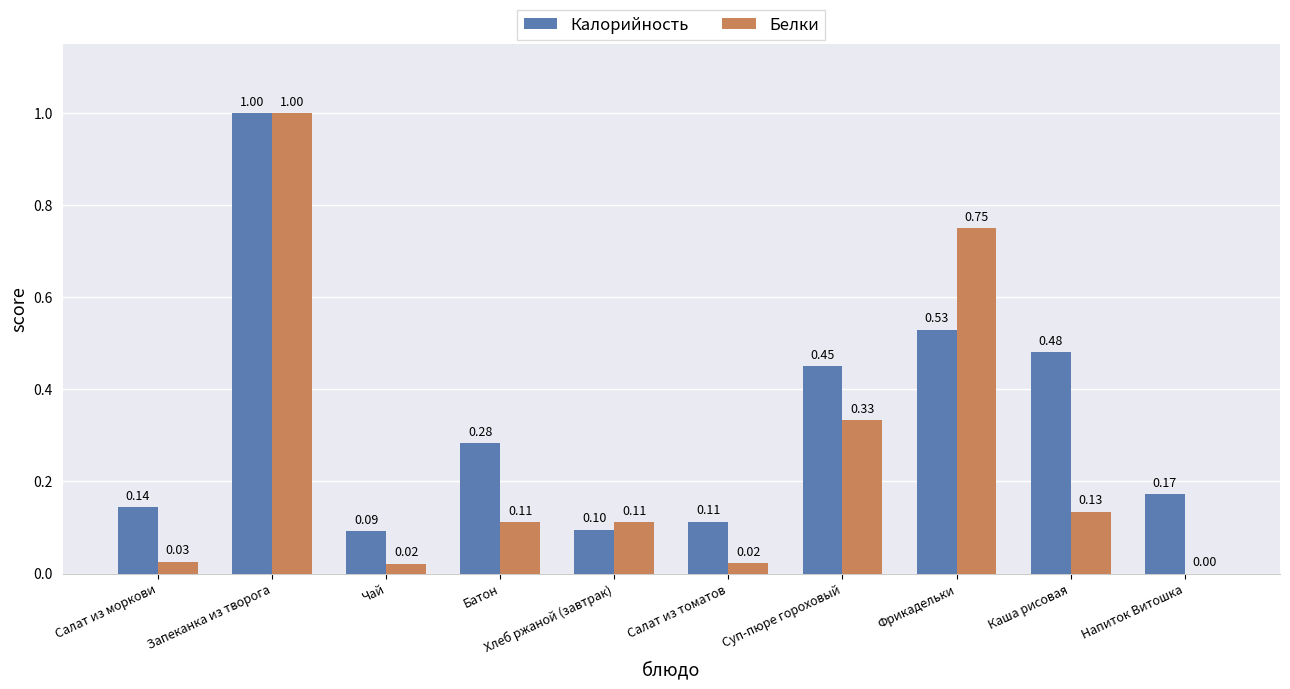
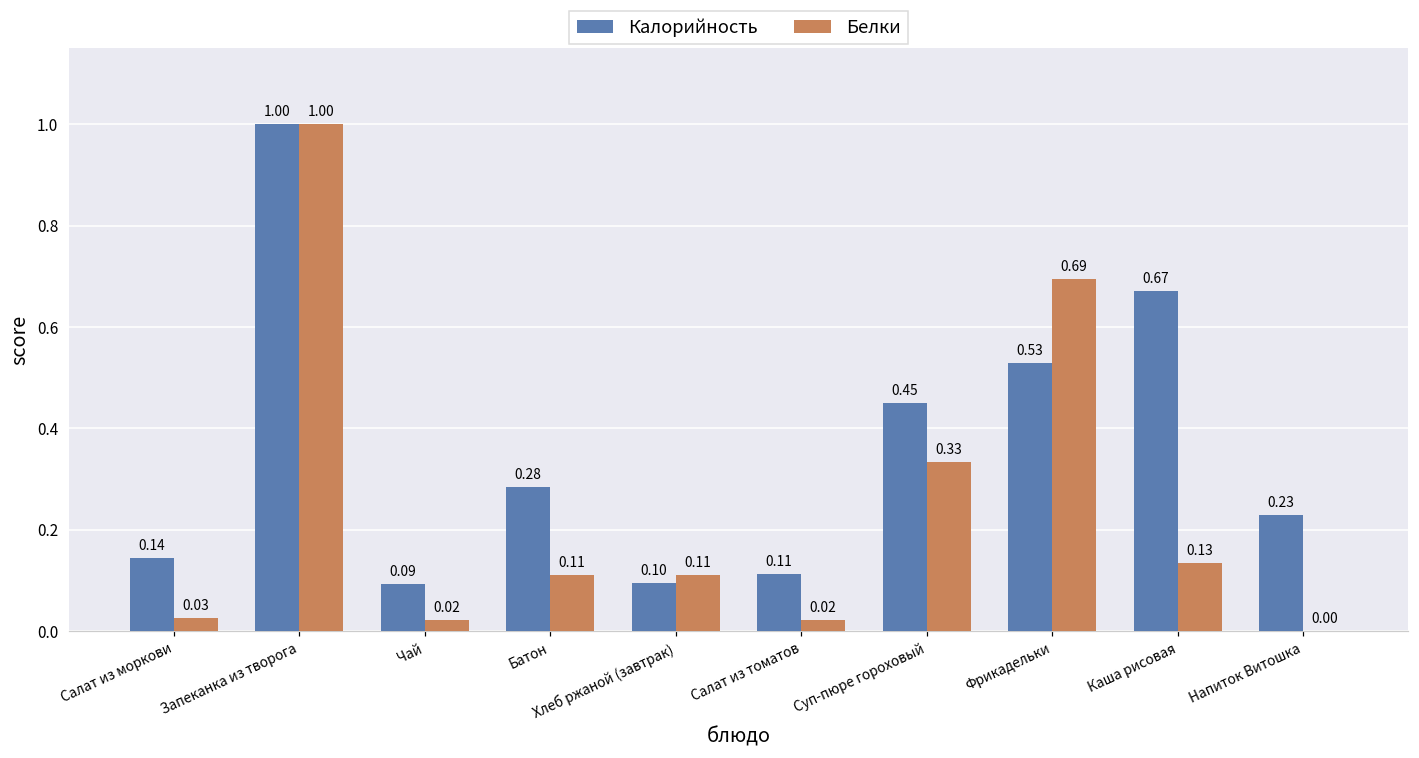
Белки, Фрикадельки: 0.75 -> 0.69
Калорийность, Каша рисовая: 0.48 -> 0.67
Калорийность, Напиток Витошка: 0.17 -> 0.23
